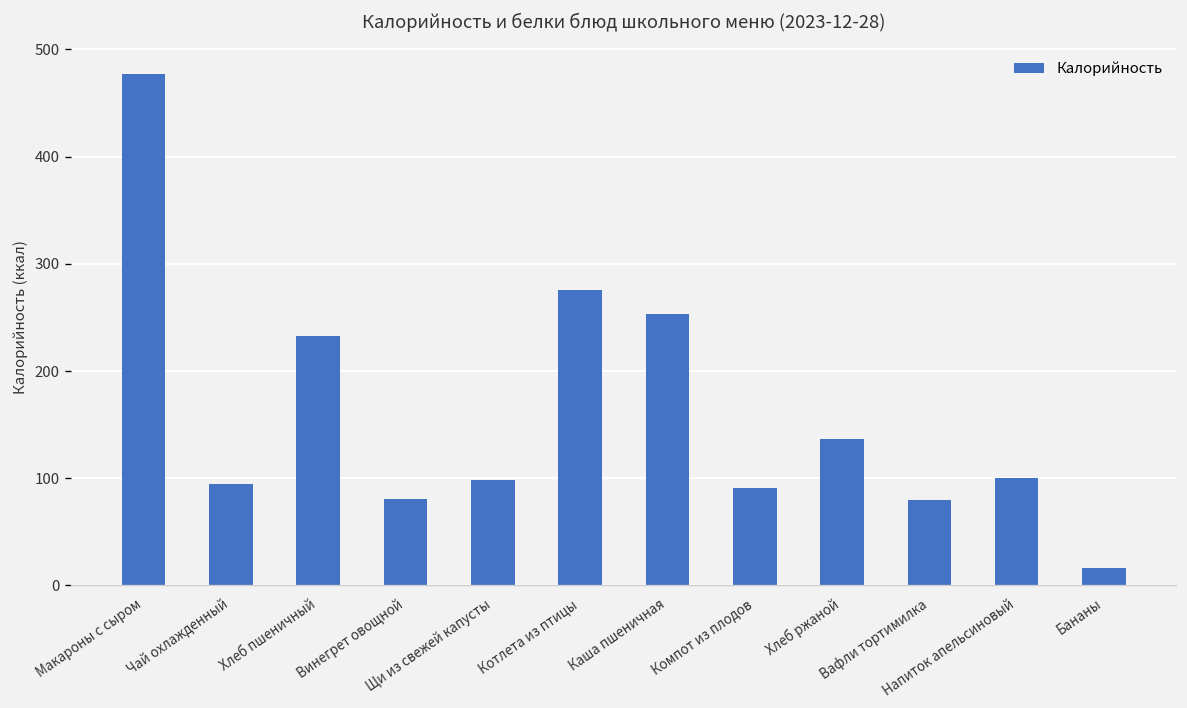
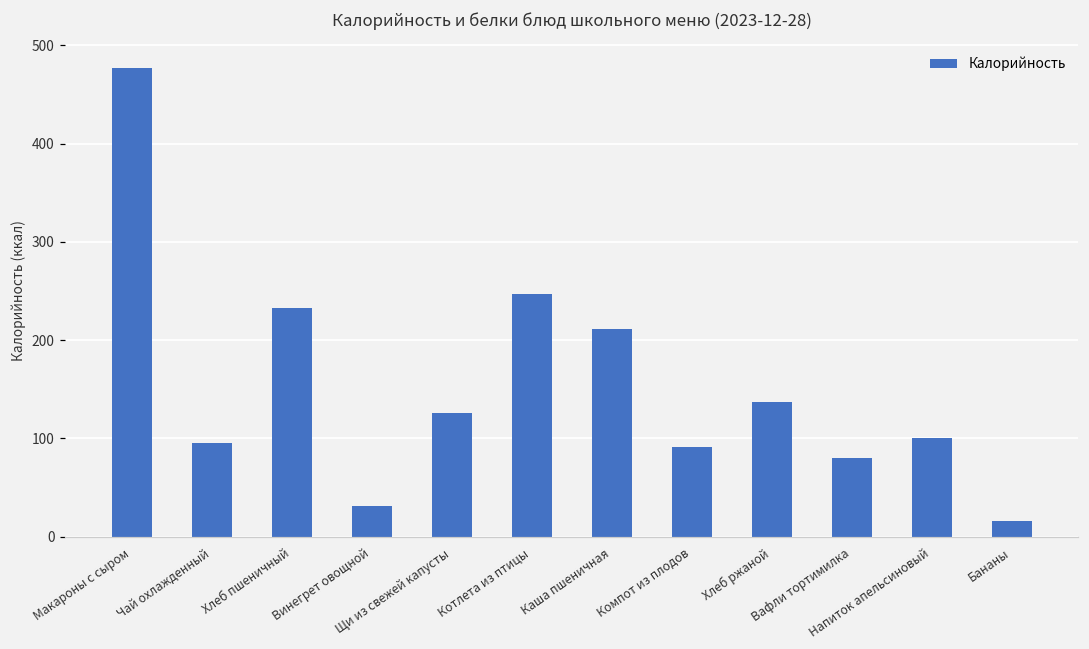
Винегрет овощной: 80 -> 30
Щи из свежей капусты: 100 -> 130
Котлета из птицы: 280 -> 250
Каша пшеничная: 250 -> 210
